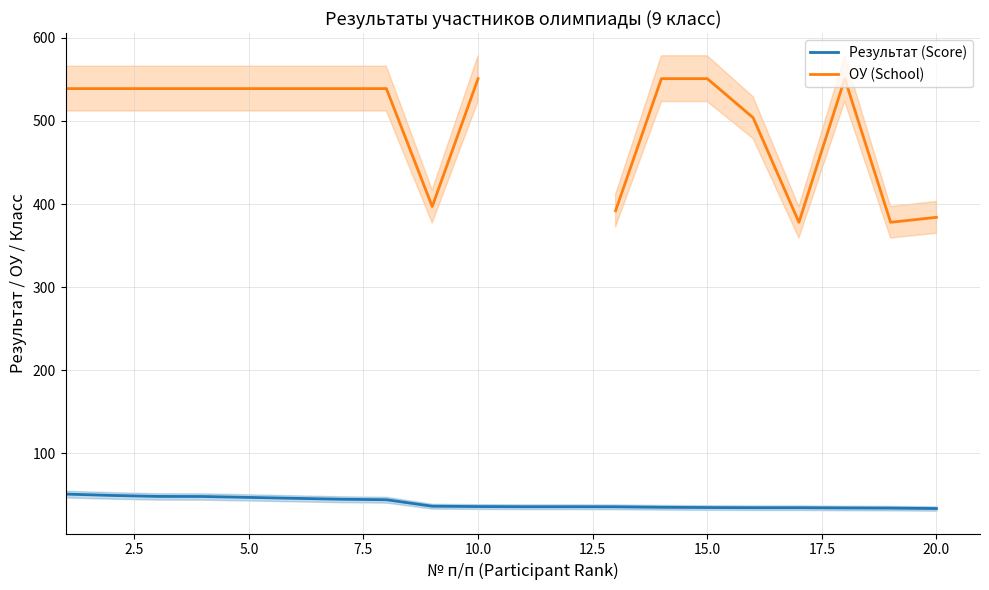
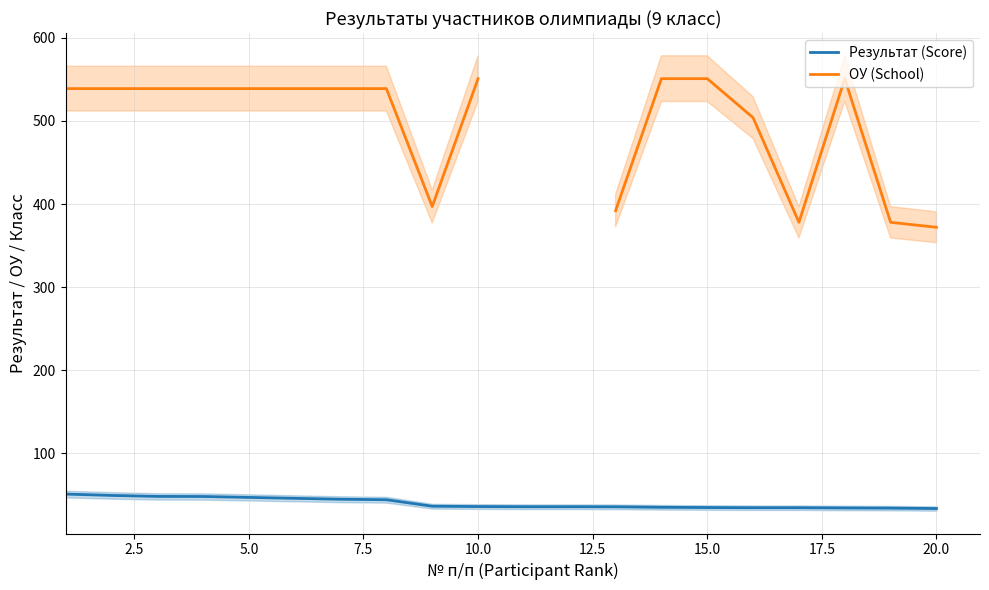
ОУ (School), 20.0: 380 -> 370
